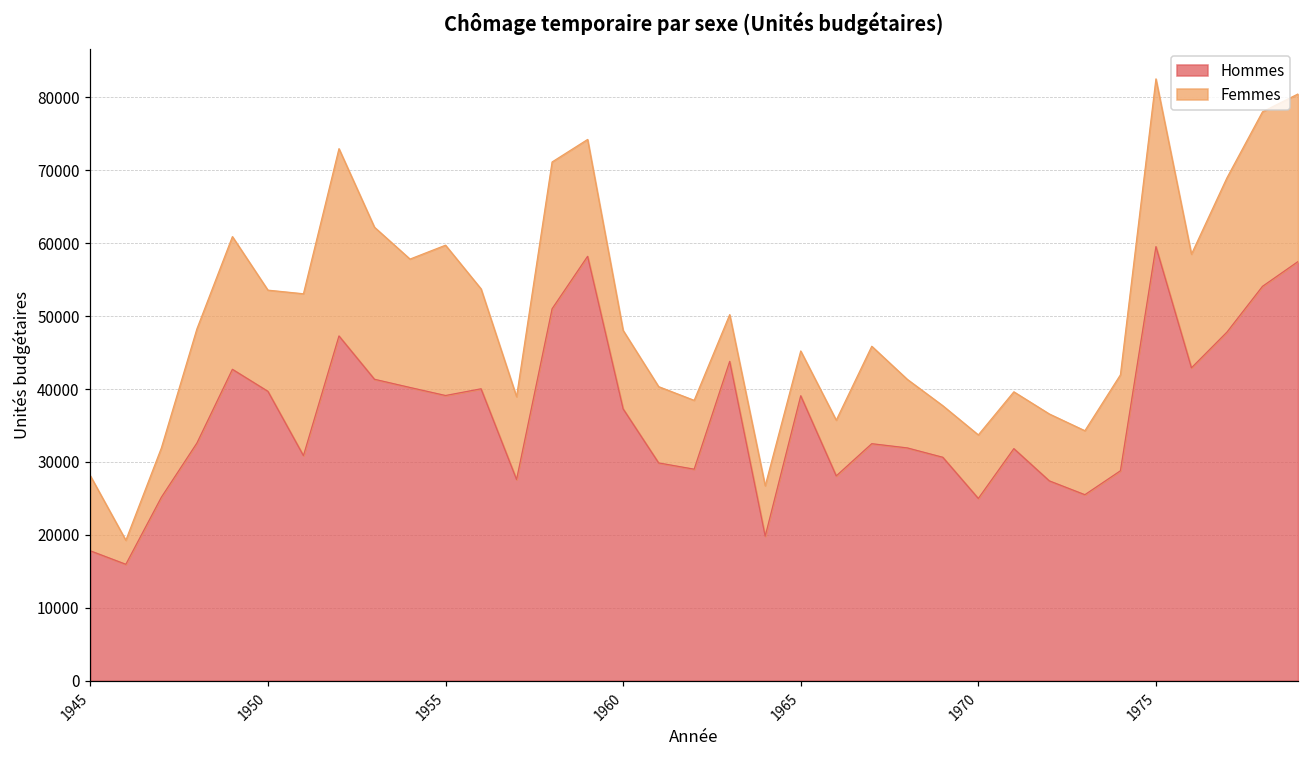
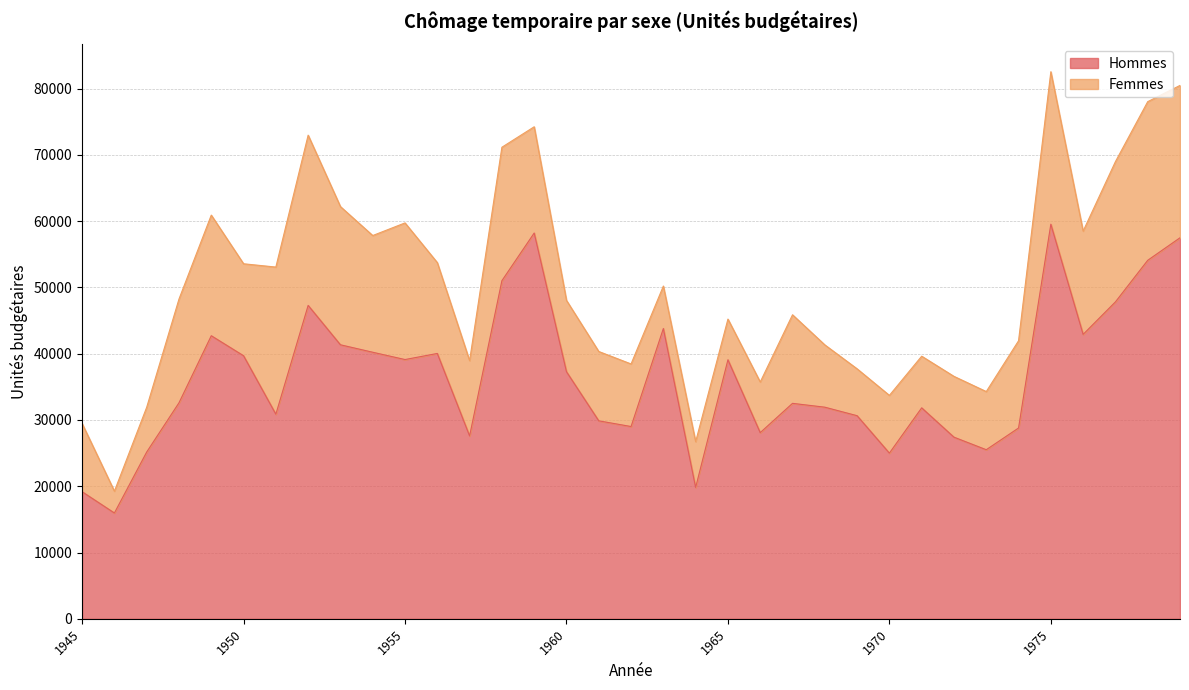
Hommes, 1945: 18000 -> 19000
